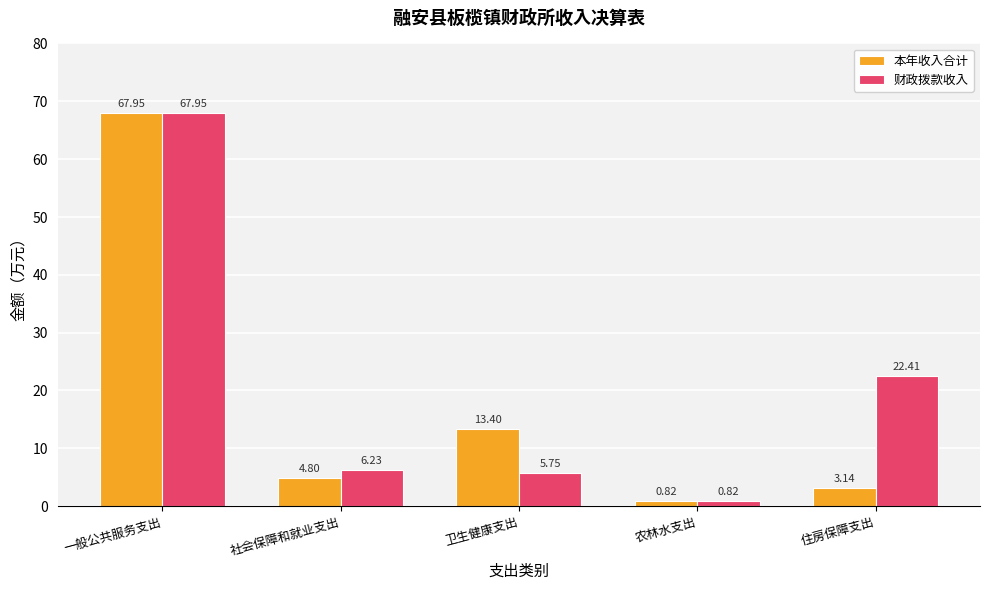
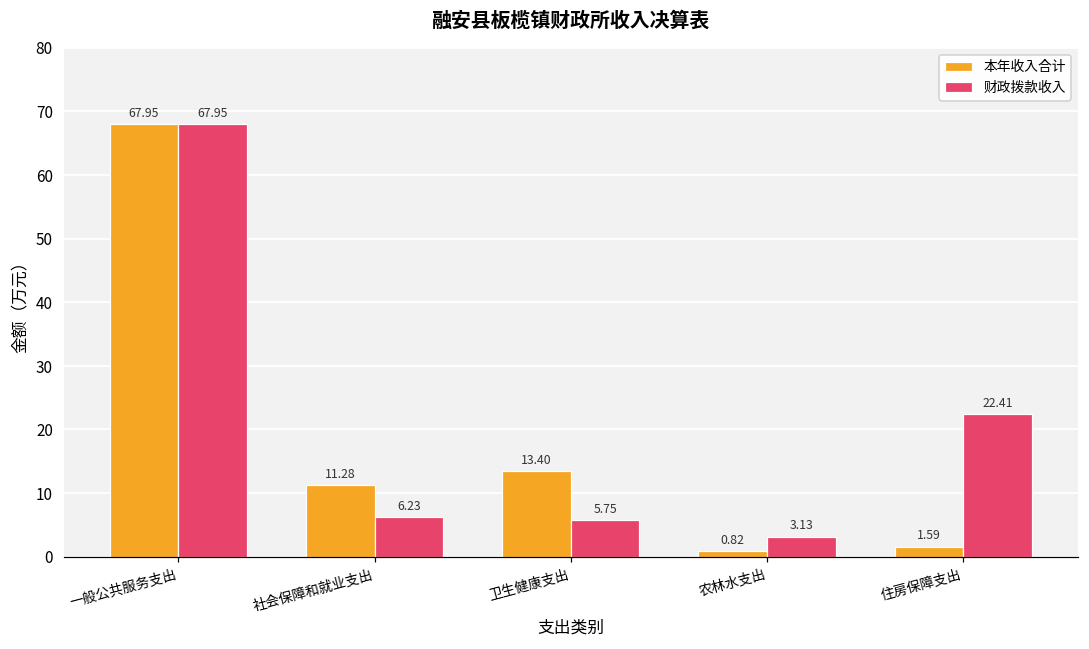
本年收入合计, 社会保障和就业支出: 4.80 -> 11.28
财政拨款收入, 农林水支出: 0.82 -> 3.13
本年收入合计, 住房保障支出: 3.14 -> 1.59
